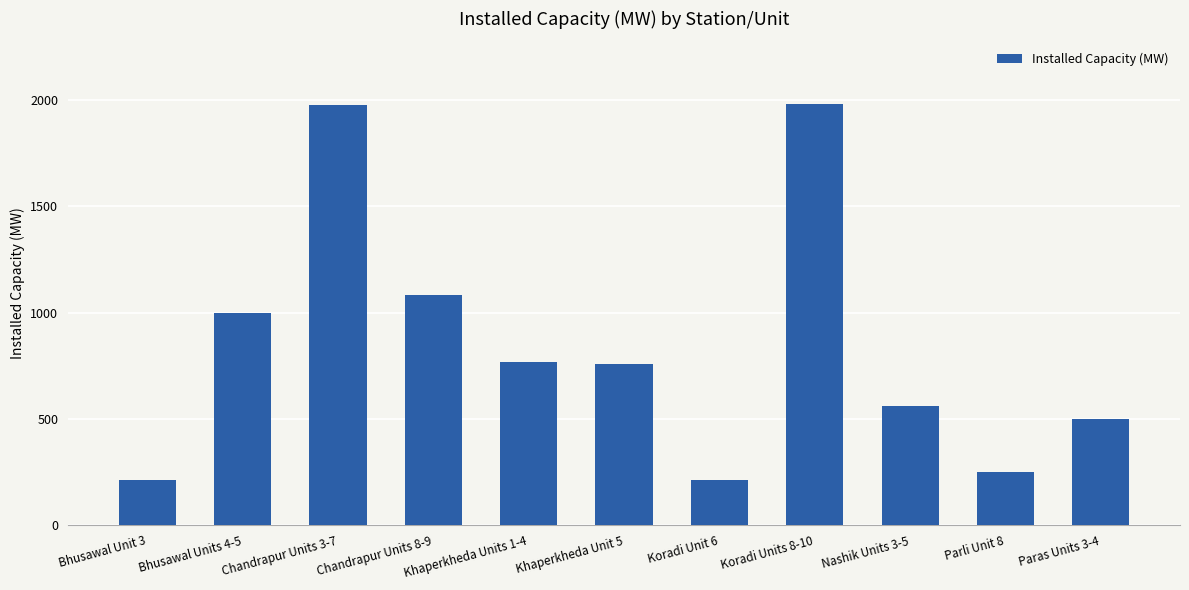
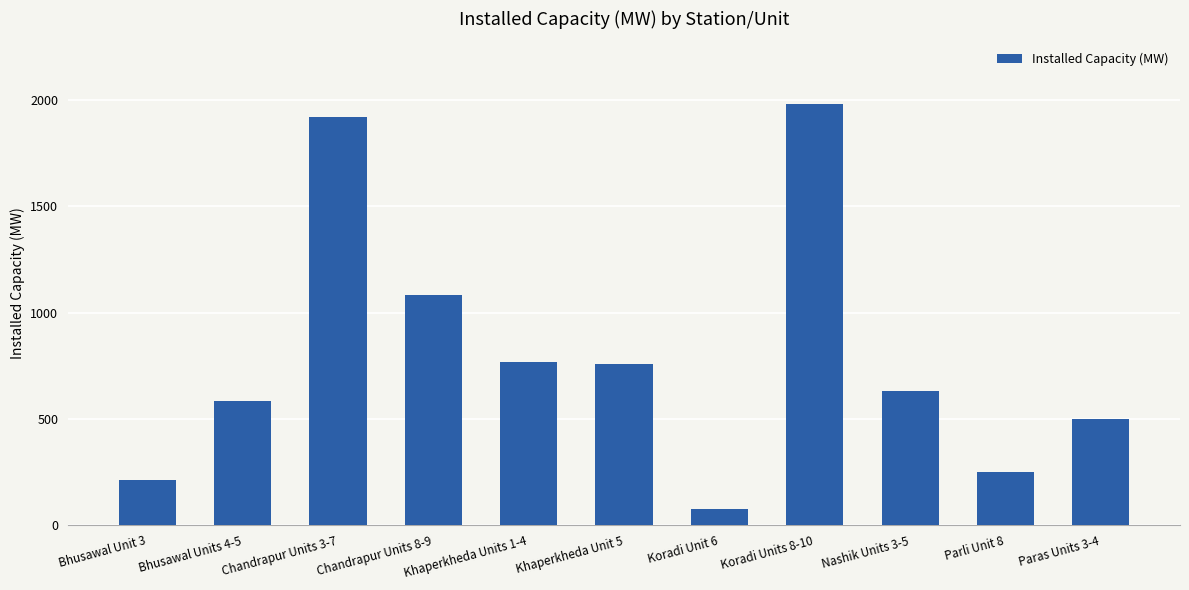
Bhusawal Units 4-5: 1000 -> 590
Chandrapur Units 3-7: 1980 -> 1920
Koradi Unit 6: 210 -> 80
Nashik Units 3-5: 560 -> 630
